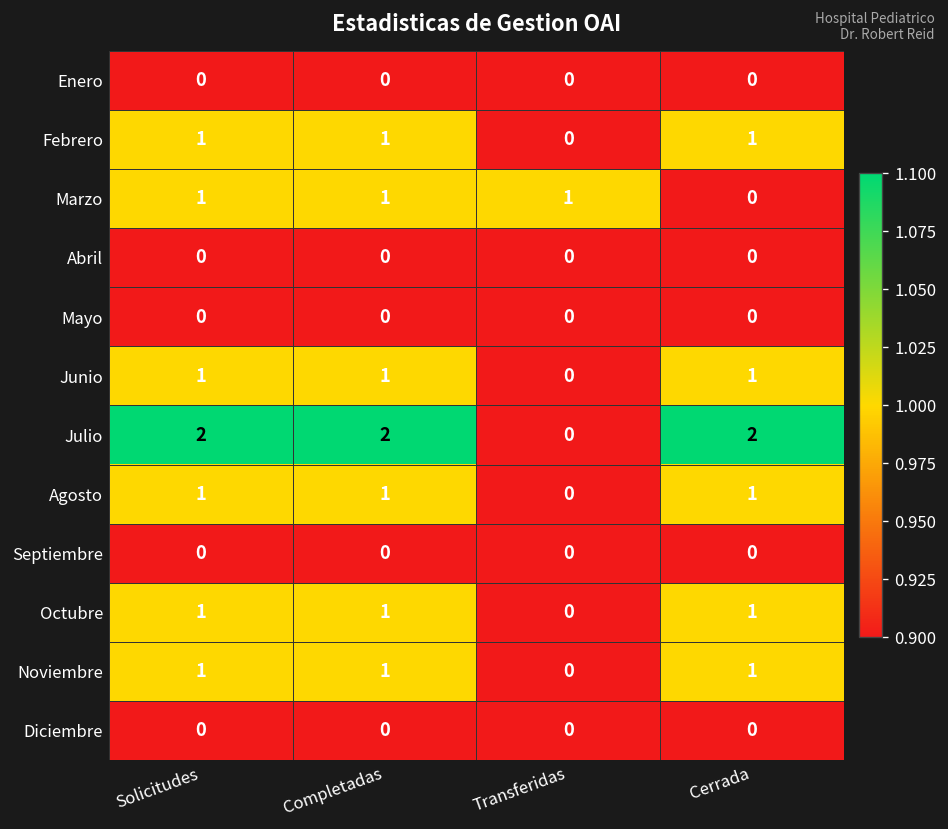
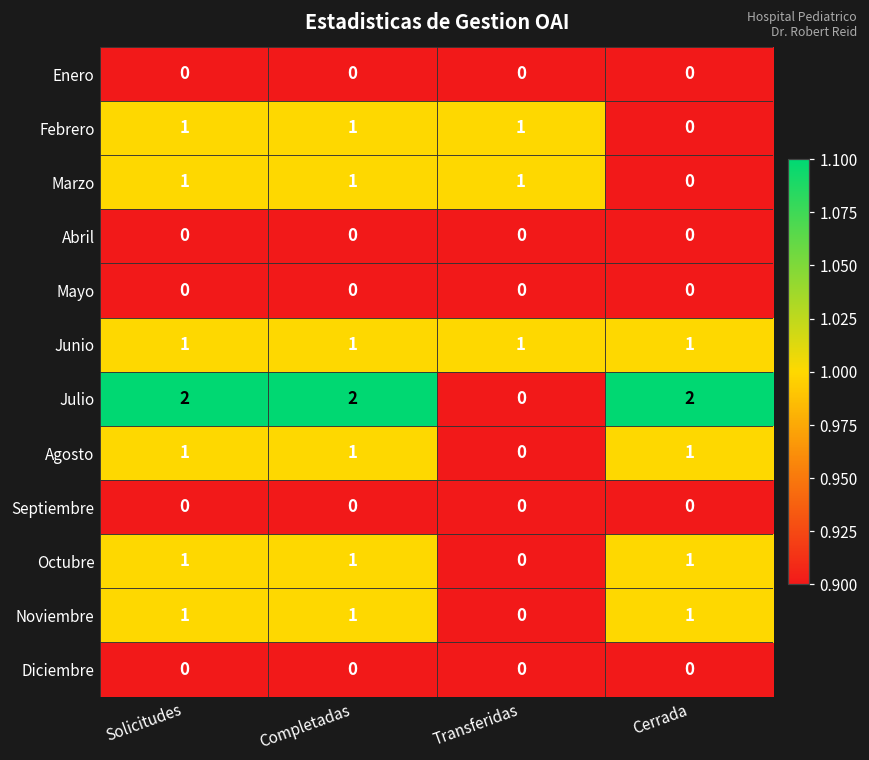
Febrero, Transferidas: 0 -> 1
Febrero, Cerrada: 1 -> 0
Junio, Transferidas: 0 -> 1
